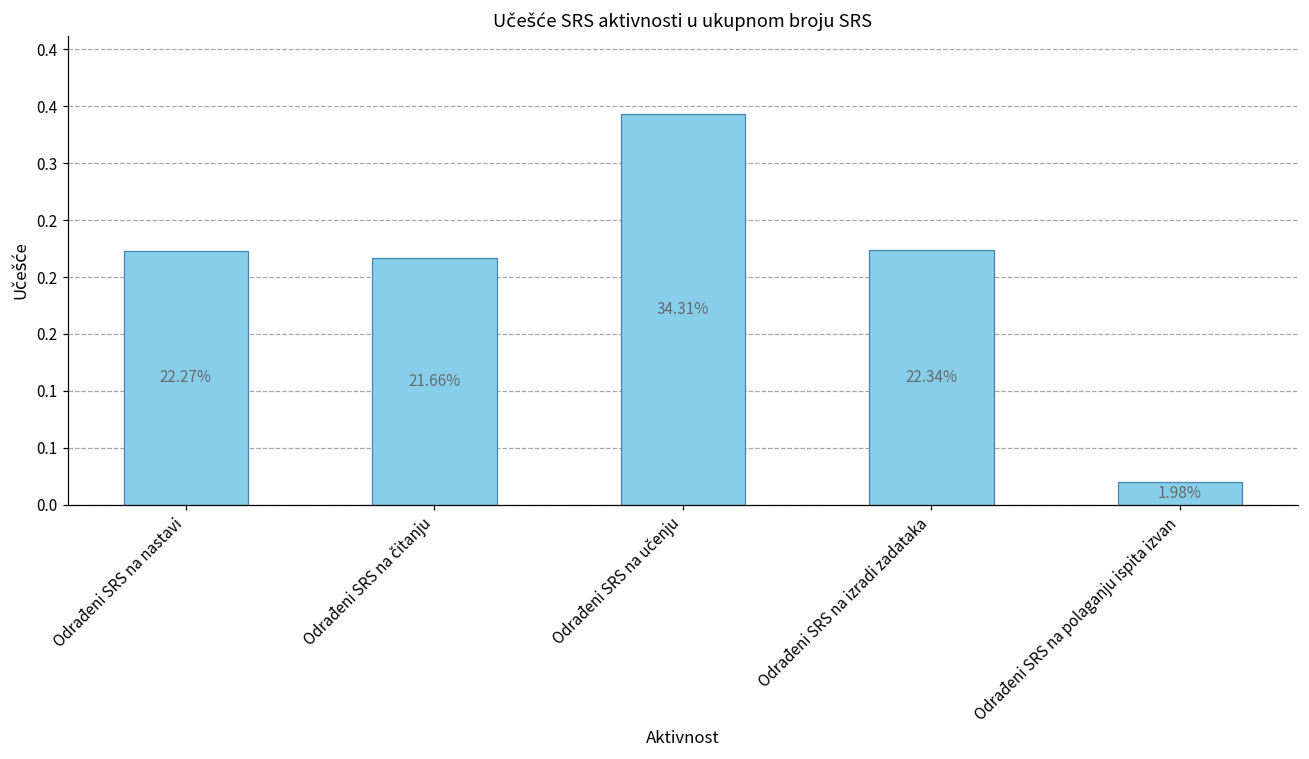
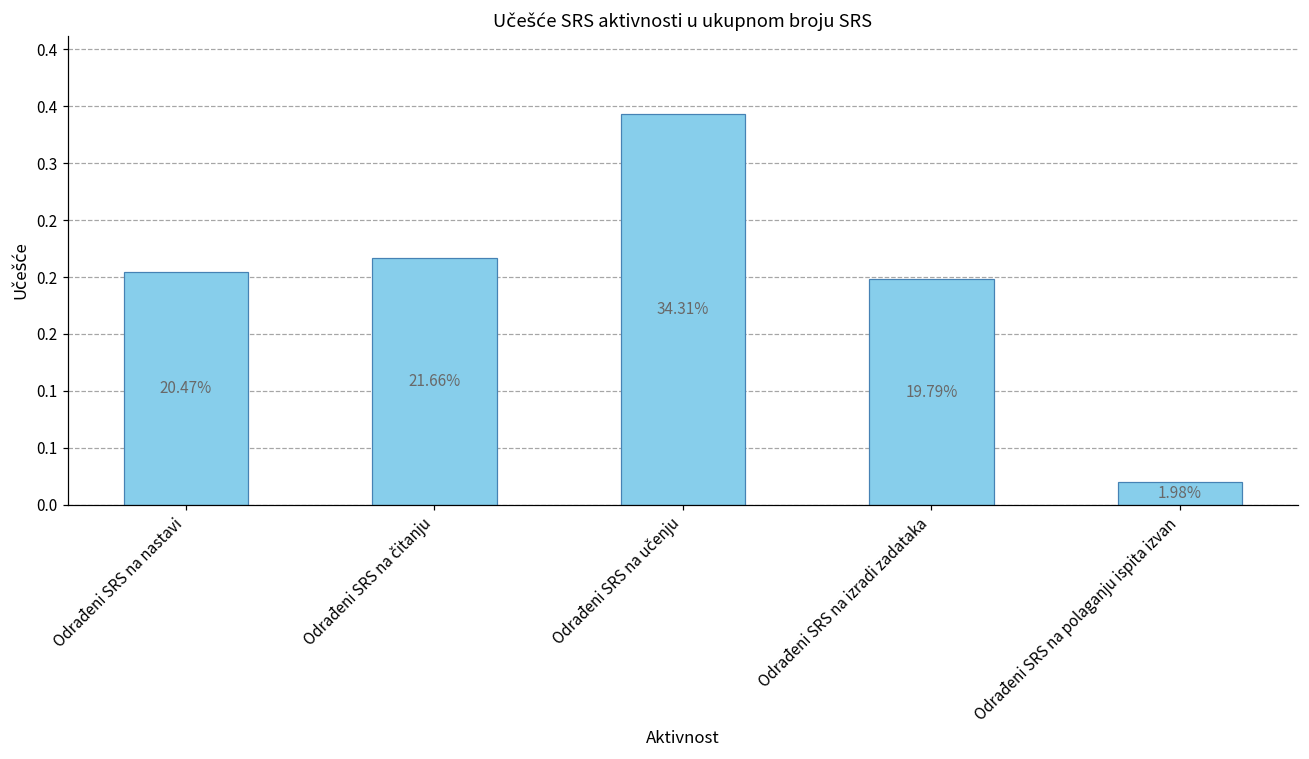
Odrađeni SRS na nastavi: 22.27% -> 20.47%
Odrađeni SRS na izradi zadataka: 22.34% -> 19.79%
